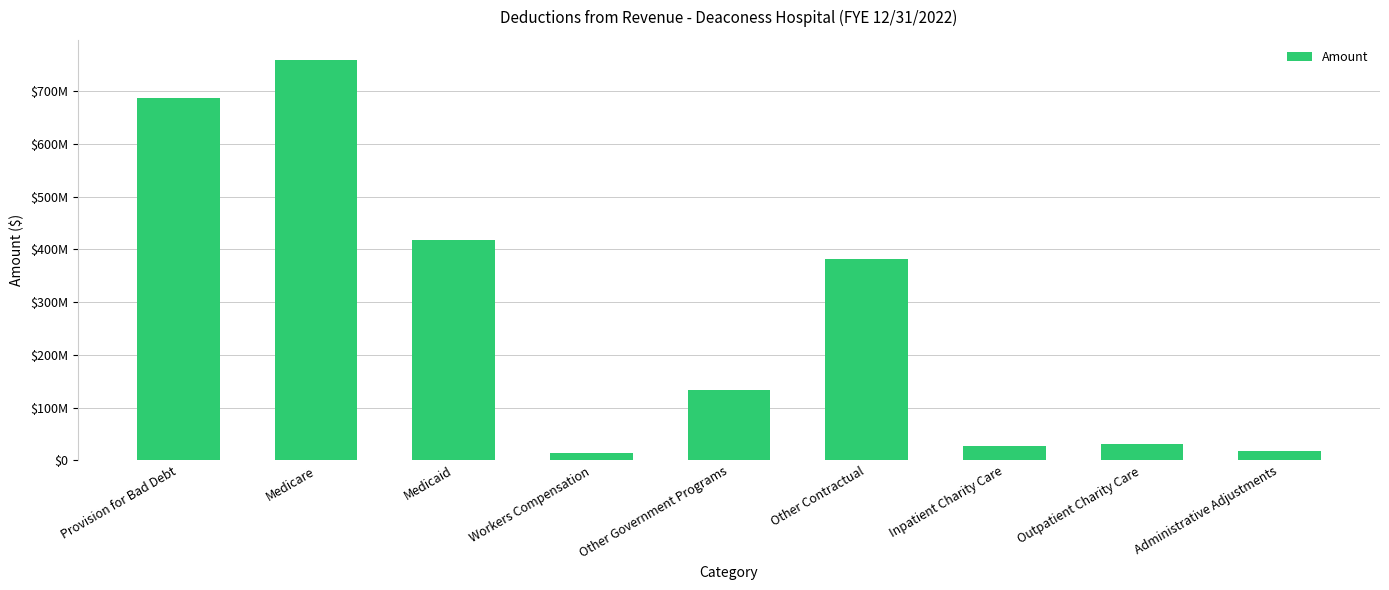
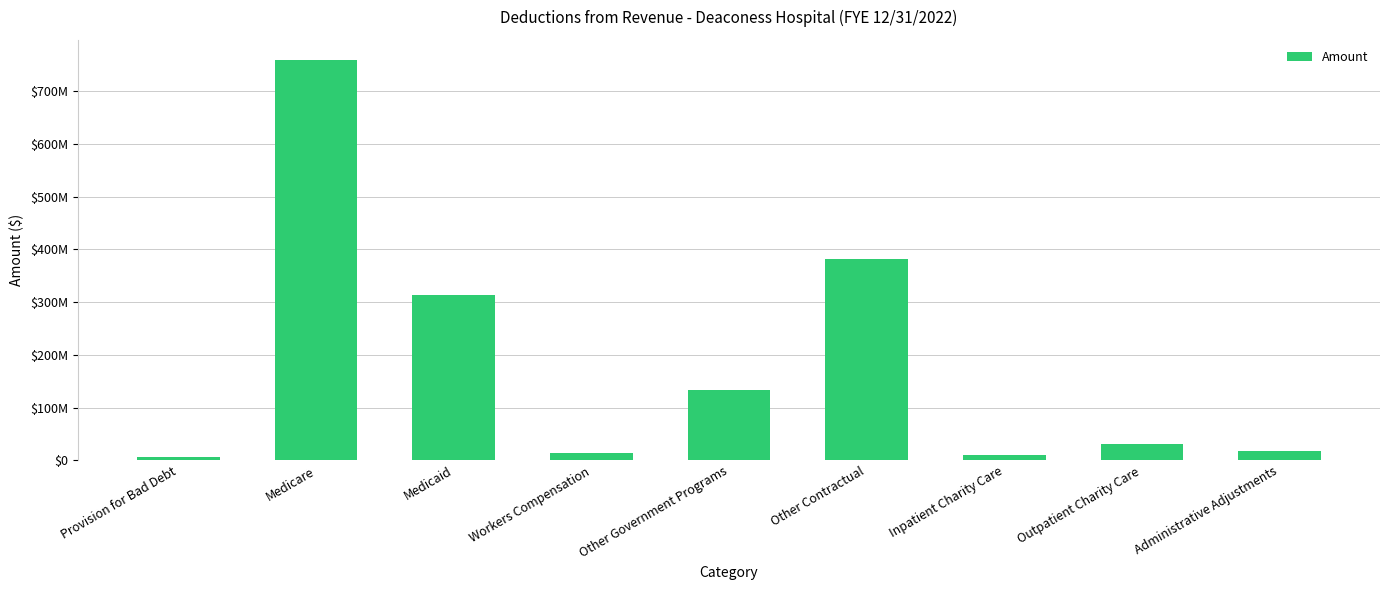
Provision for Bad Debt: $690000000 -> $10000000
Medicaid: $420000000 -> $310000000
Inpatient Charity Care: $30000000 -> $10000000
